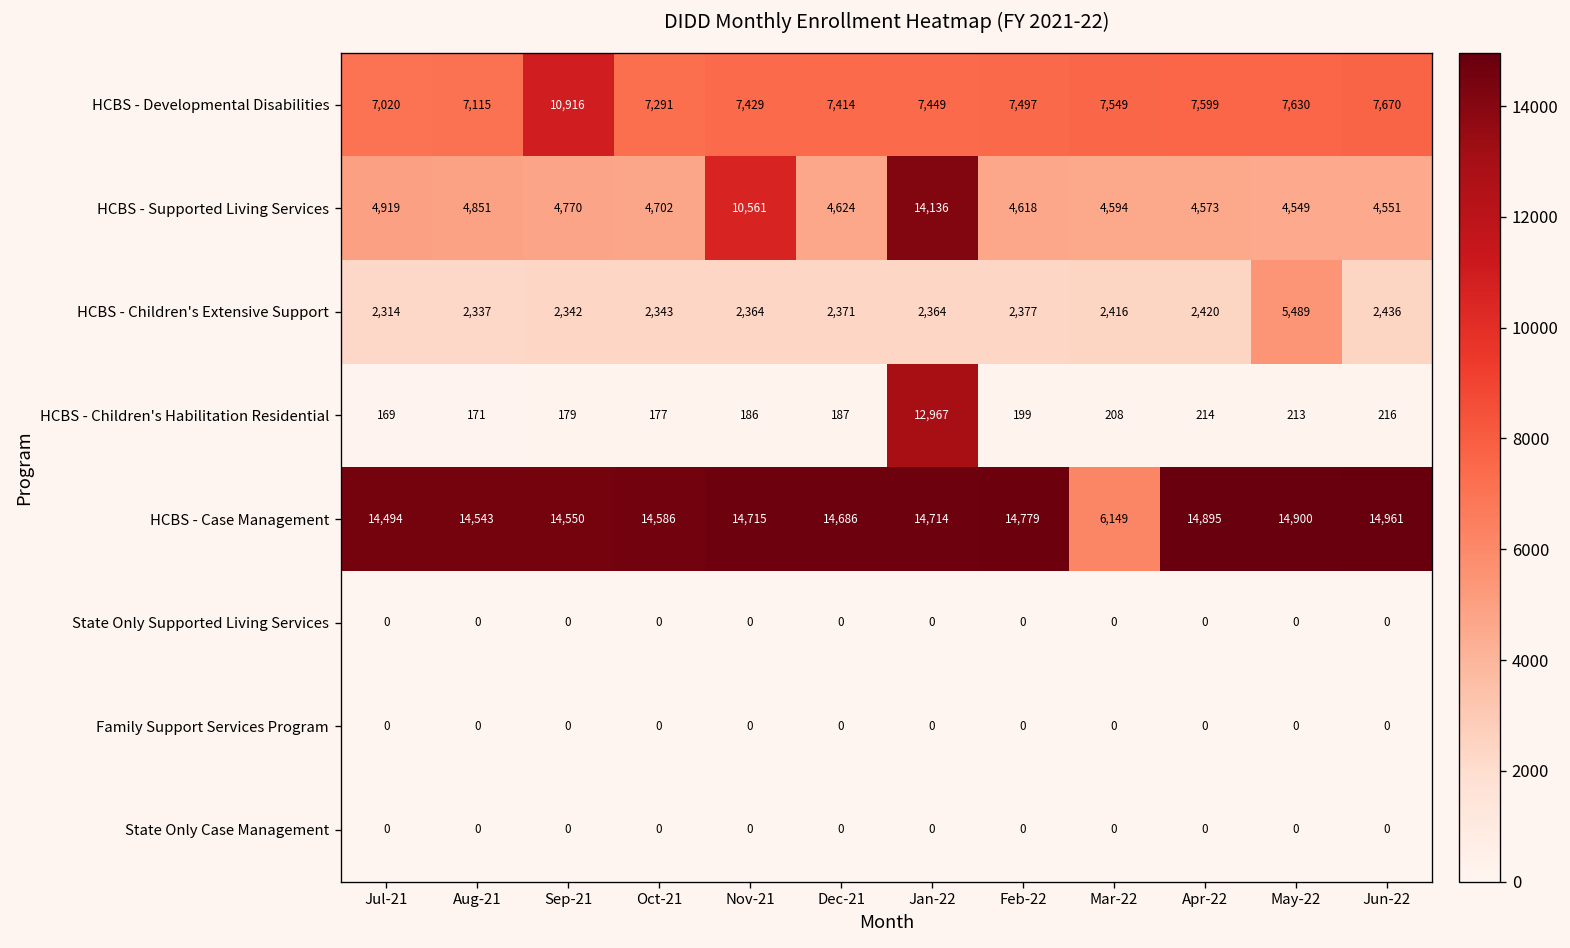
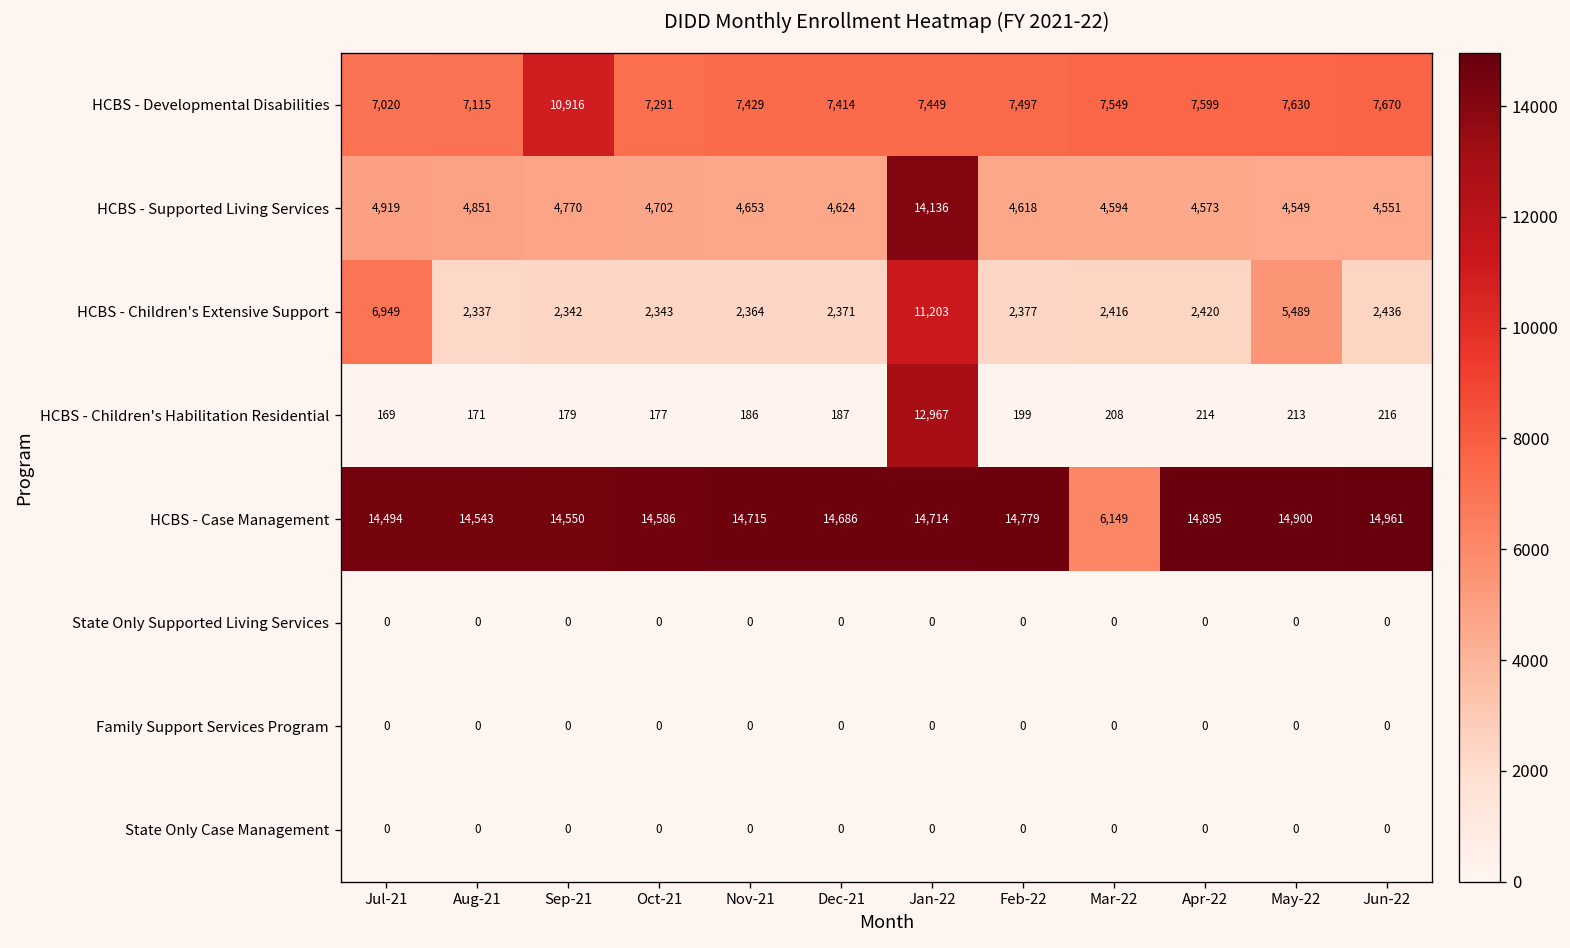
HCBS - Supported Living Services, Nov-21: 10,561 -> 4,653
HCBS - Children's Extensive Support, Jul-21: 2,314 -> 6,949
HCBS - Children's Extensive Support, Jan-22: 2,364 -> 11,203
